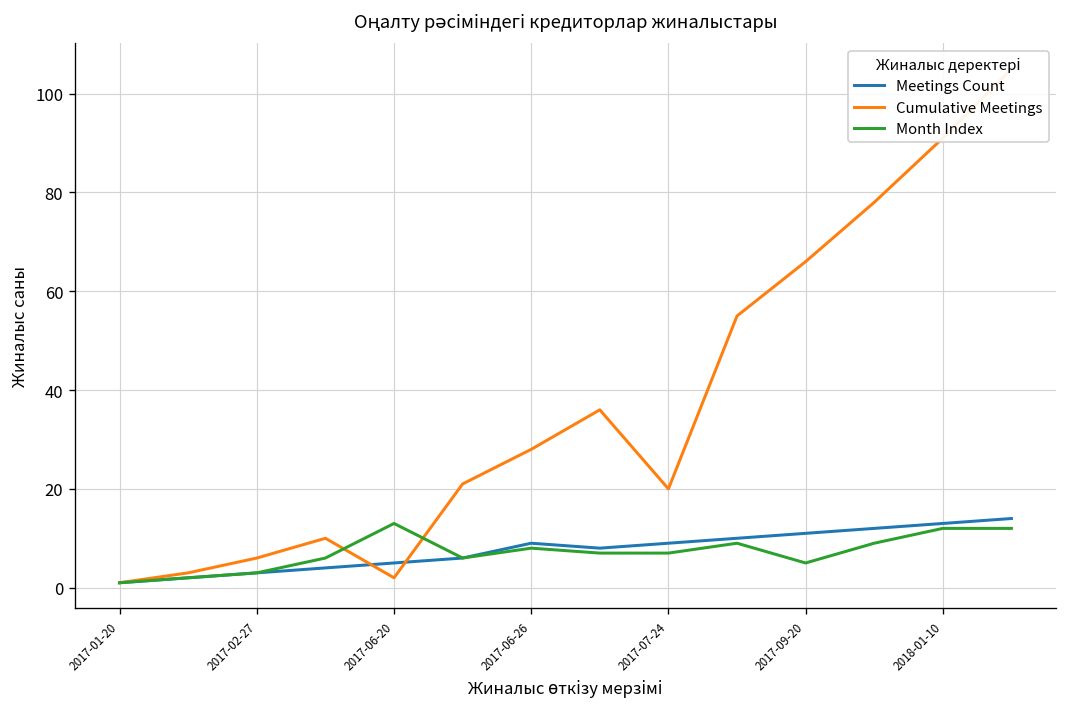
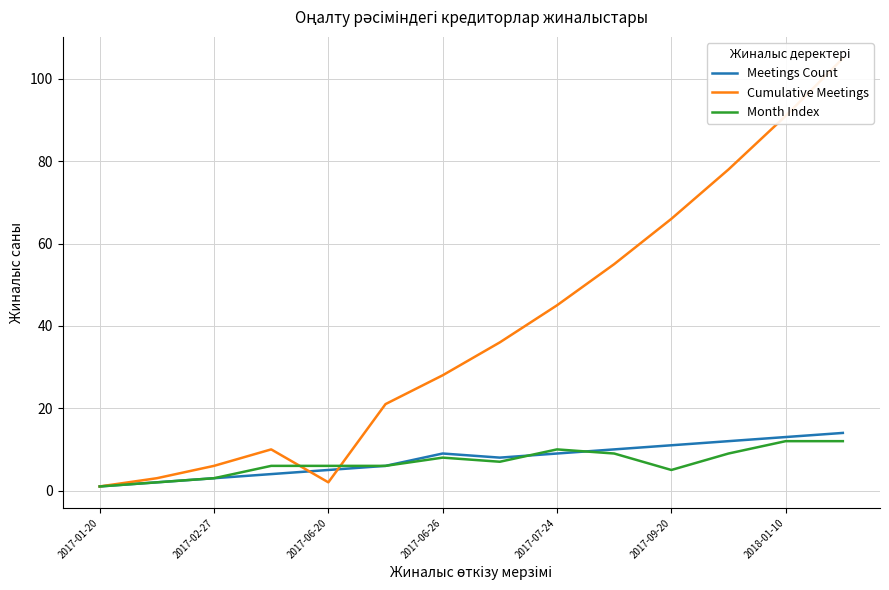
Month Index, 2017-06-20: 13 -> 6
Cumulative Meetings, 2017-07-24: 20 -> 45
Month Index, 2017-07-24: 7 -> 10
